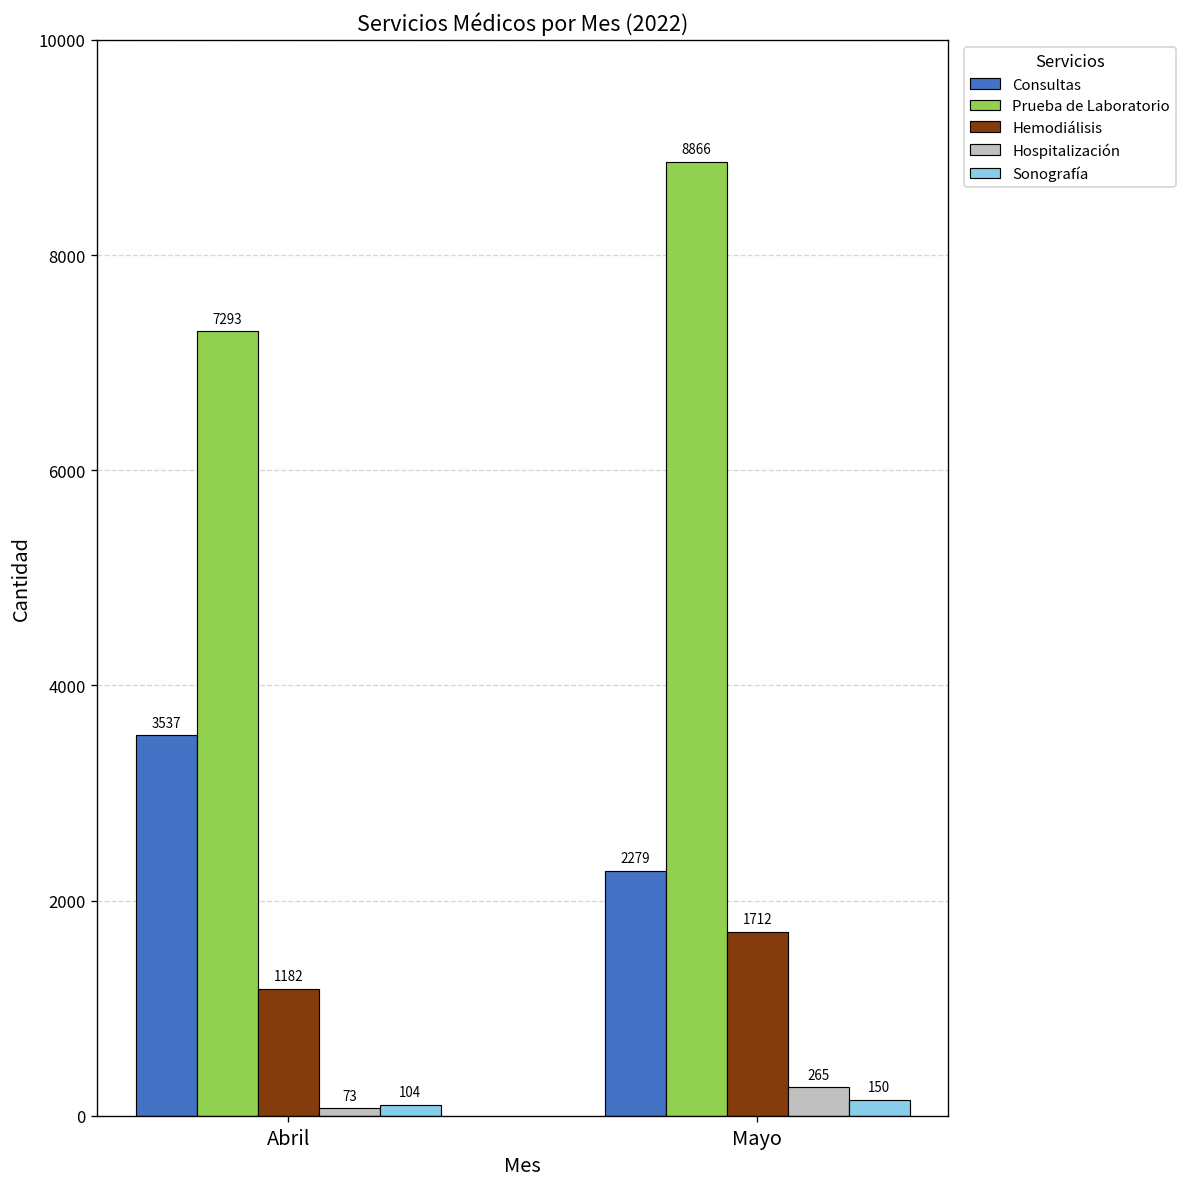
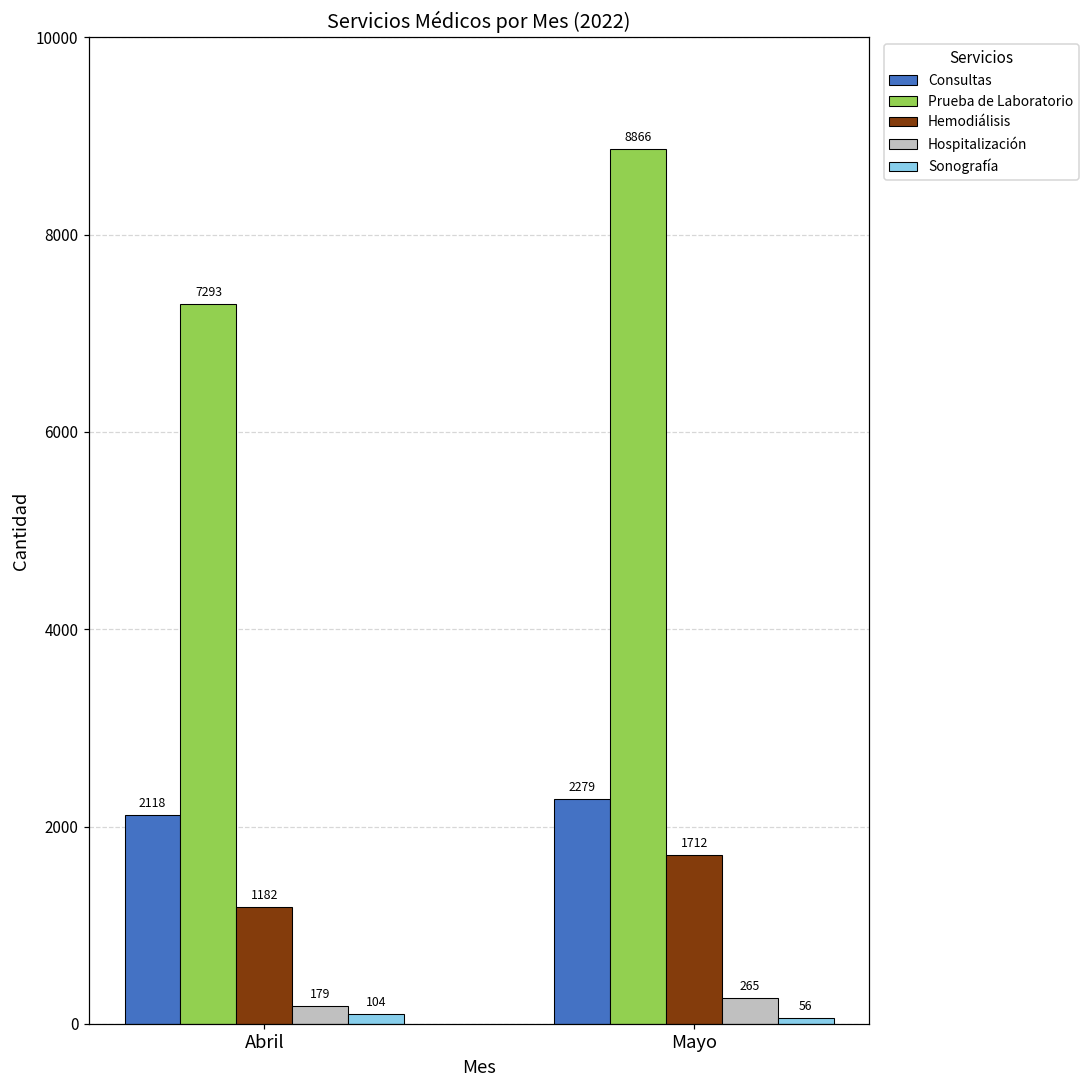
Consultas, Abril: 3537 -> 2118
Hospitalización, Abril: 73 -> 179
Sonografía, Mayo: 150 -> 56
